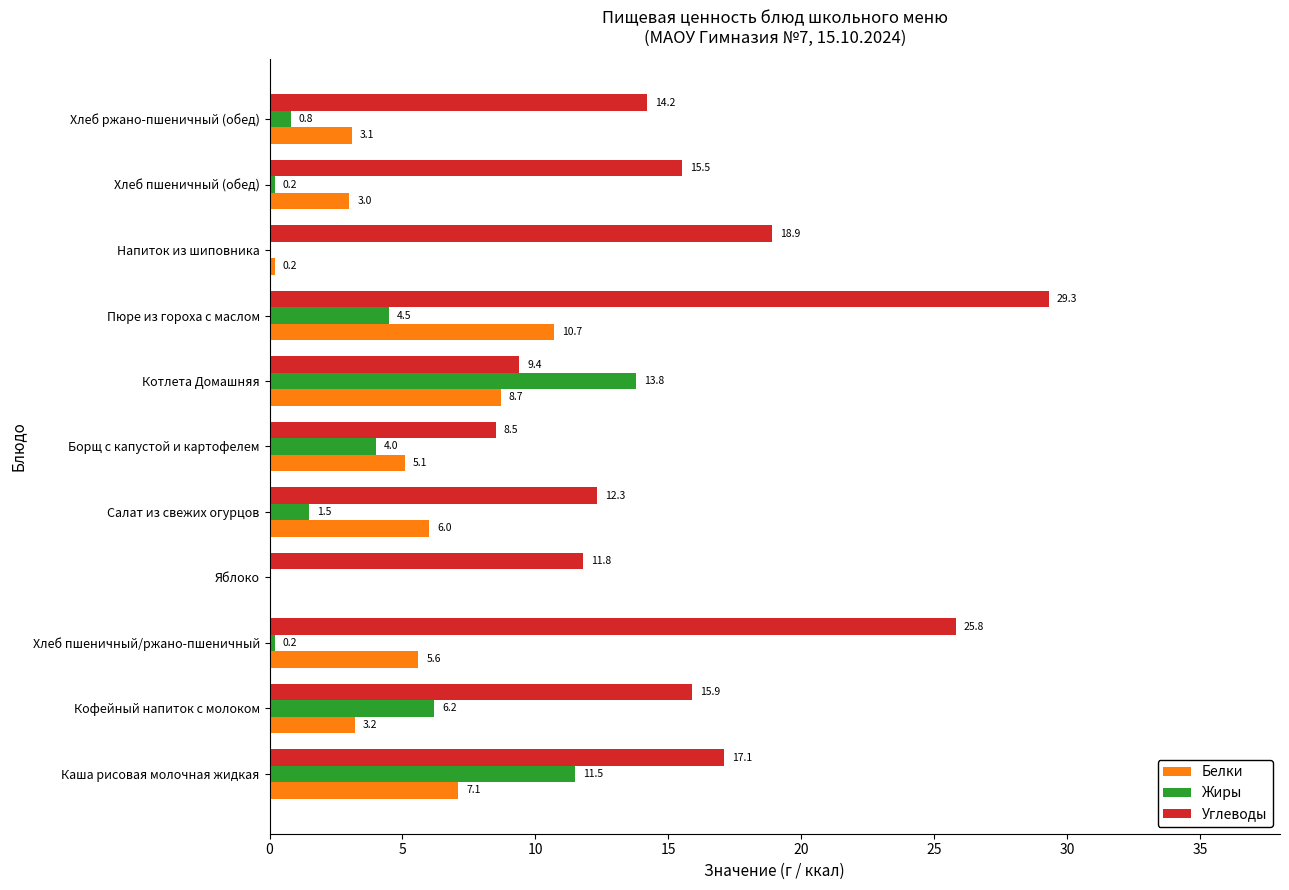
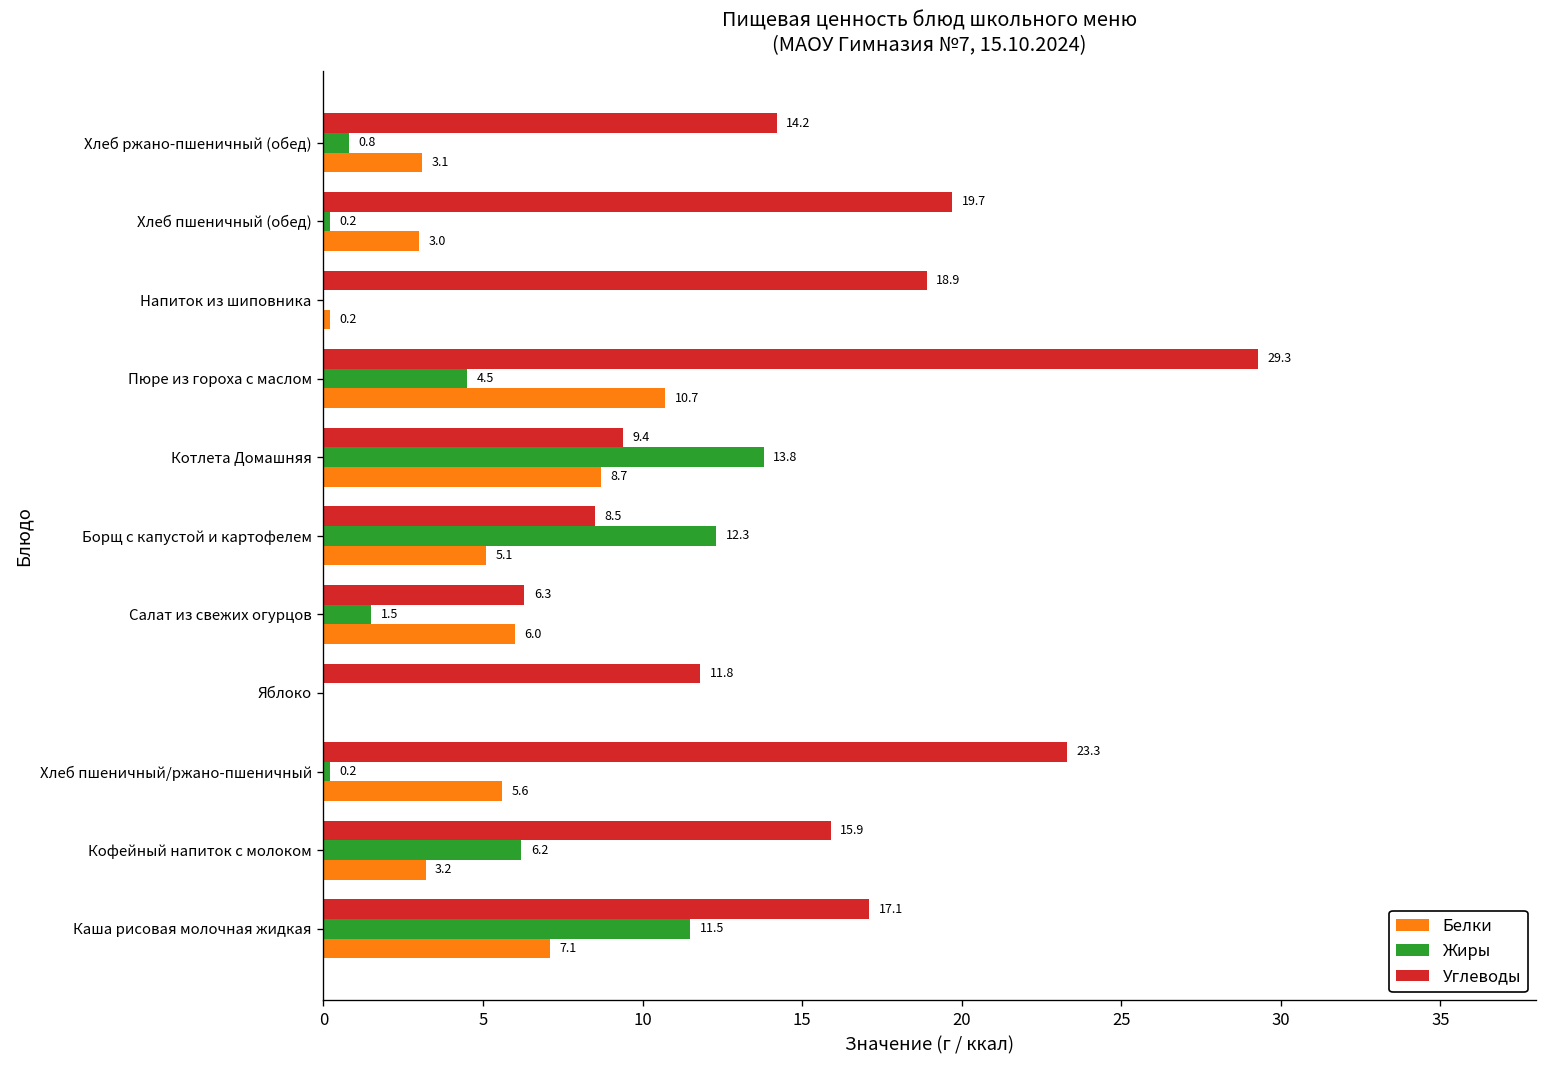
Углеводы, Хлеб пшеничный (обед): 15.5 -> 19.7
Жиры, Борщ с капустой и картофелем: 4.0 -> 12.3
Углеводы, Салат из свежих огурцов: 12.3 -> 6.3
Углеводы, Хлеб пшеничный/ржано-пшеничный: 25.8 -> 23.3
